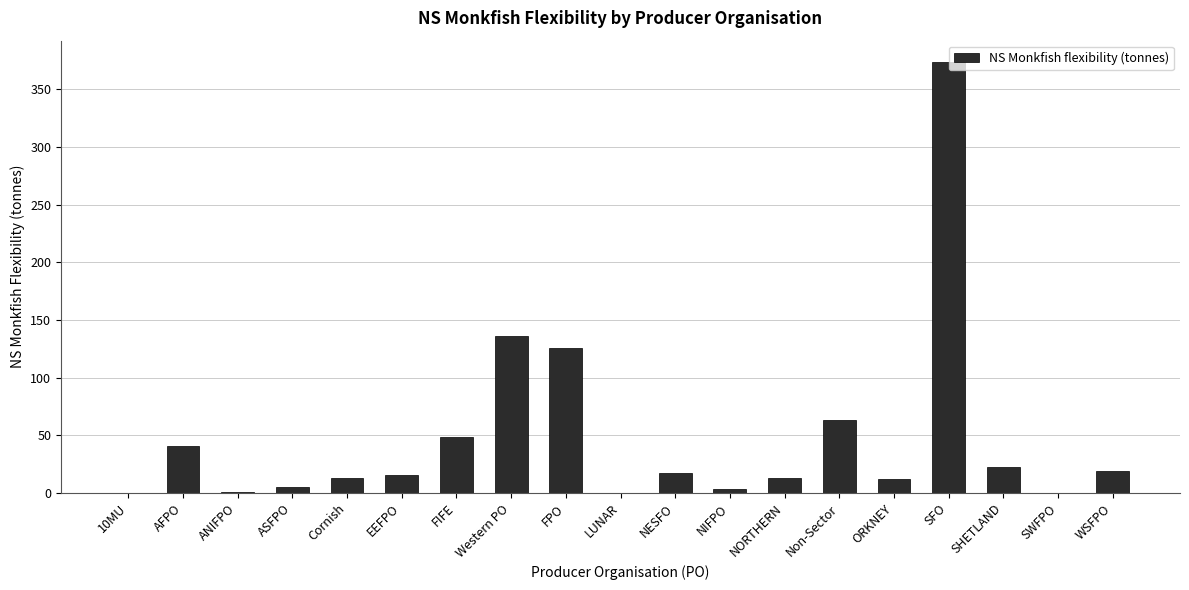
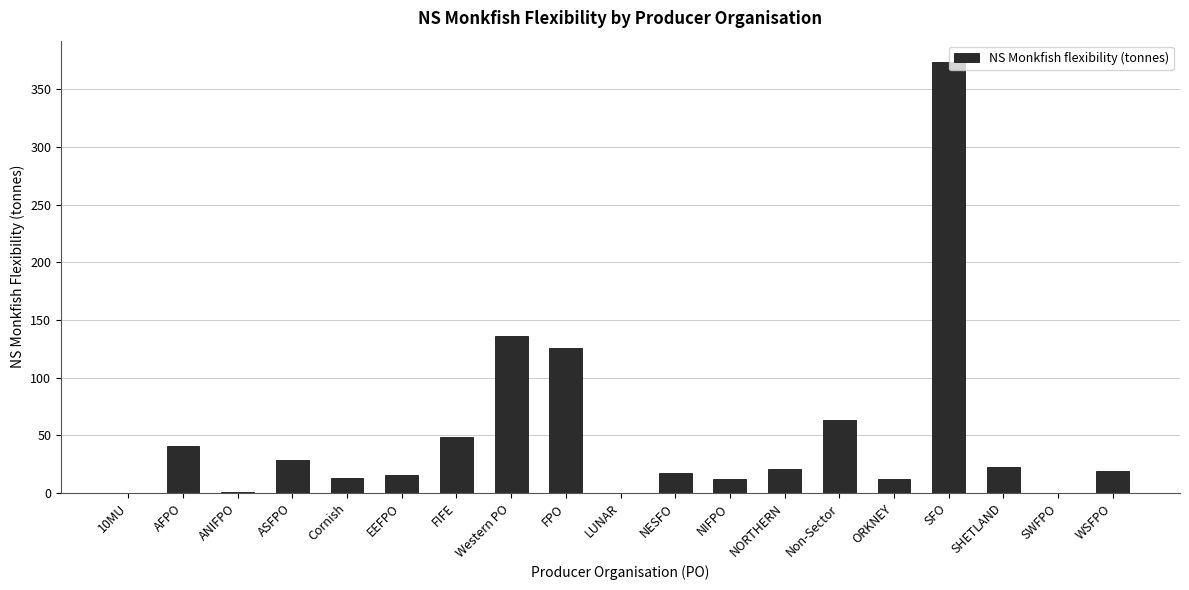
ASFPO: 5 -> 29
NIFPO: 4 -> 12
NORTHERN: 13 -> 21
